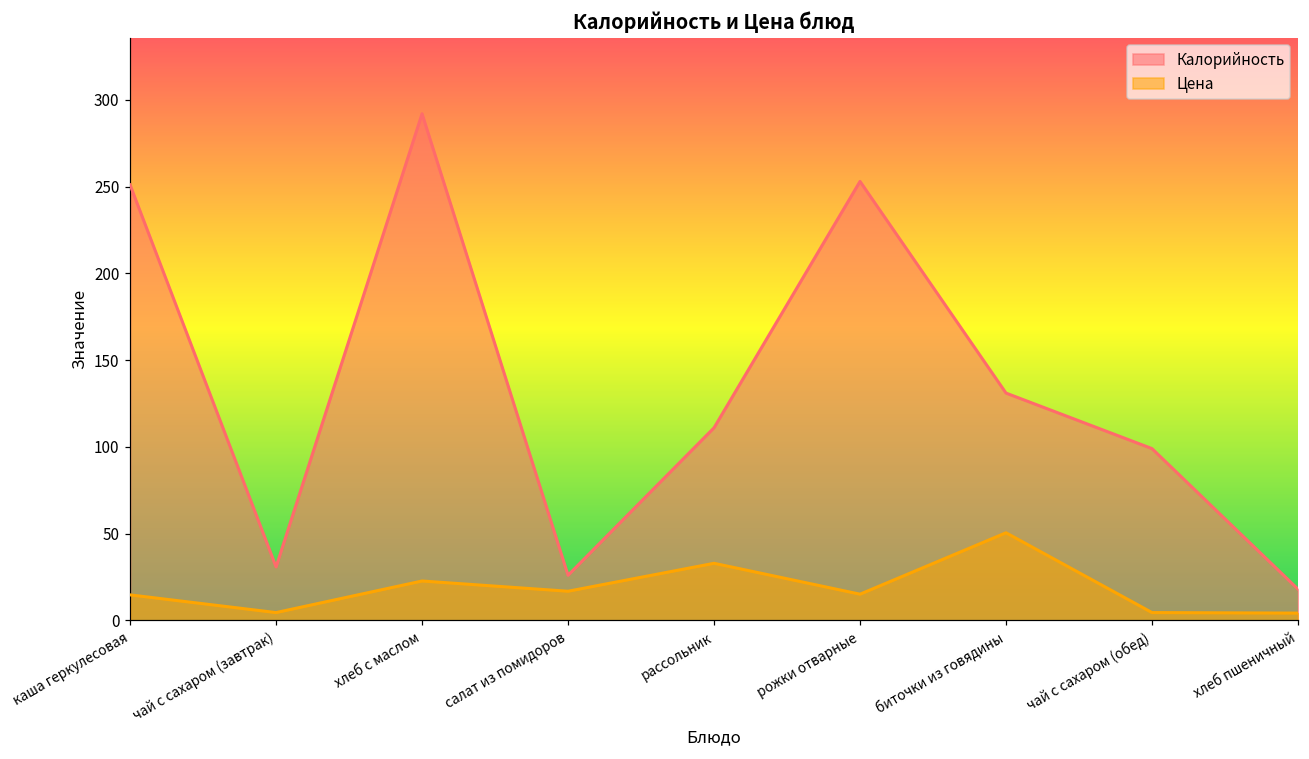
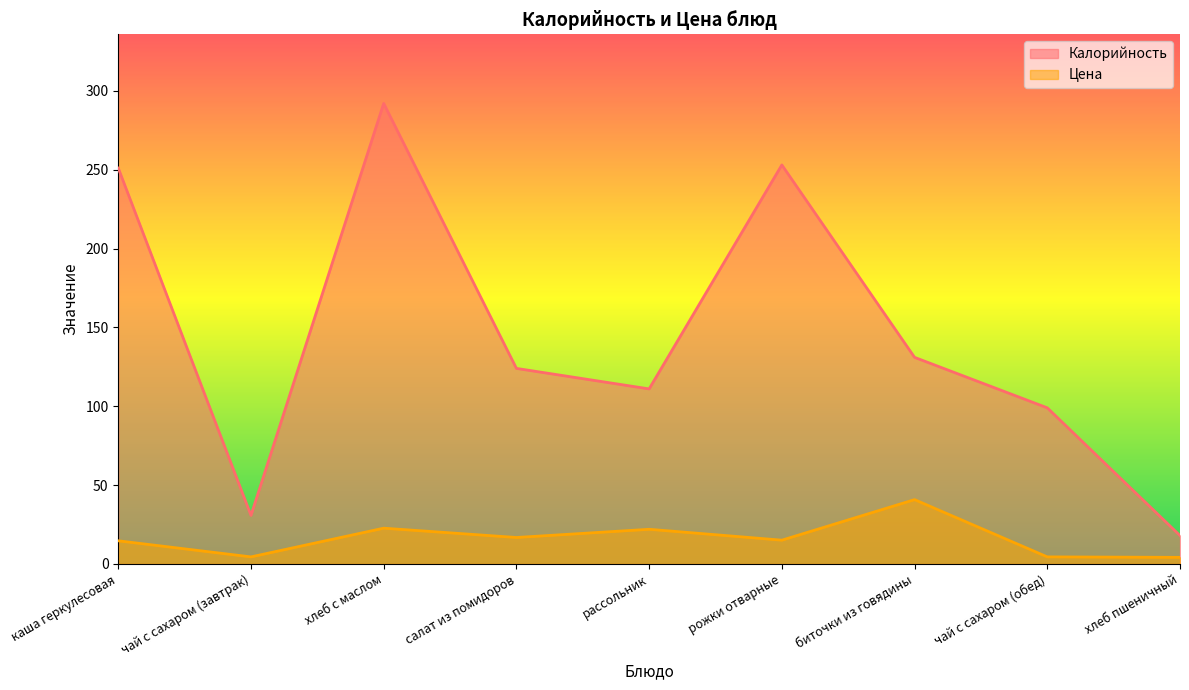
Калорийность, салат из помидоров: 26 -> 124
Цена, рассольник: 33 -> 22
Цена, биточки из говядины: 51 -> 41
